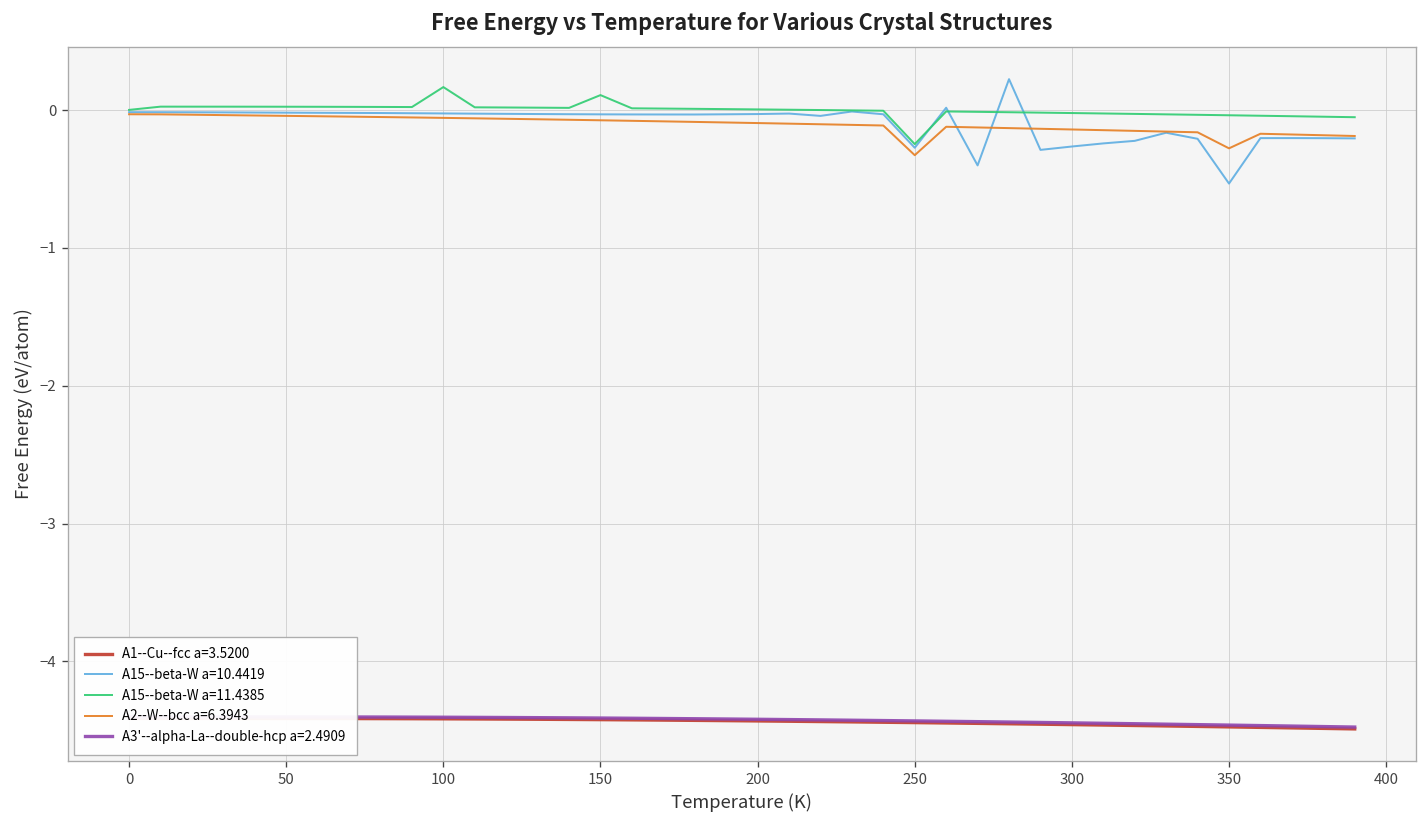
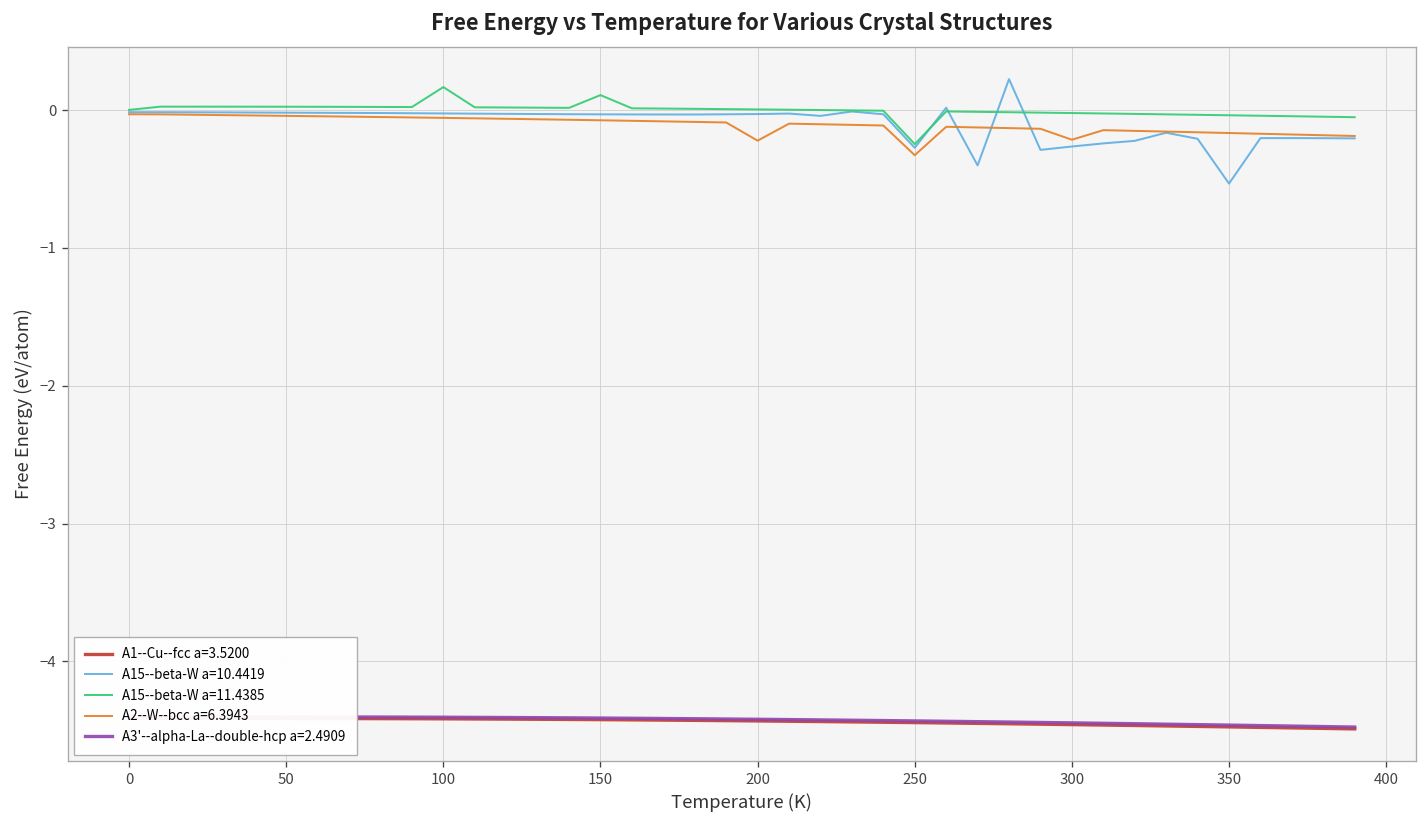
A2--W--bcc a=6.3943, 200: -0.09 -> -0.22
A2--W--bcc a=6.3943, 300: -0.14 -> -0.22
A2--W--bcc a=6.3943, 350: -0.28 -> -0.17
